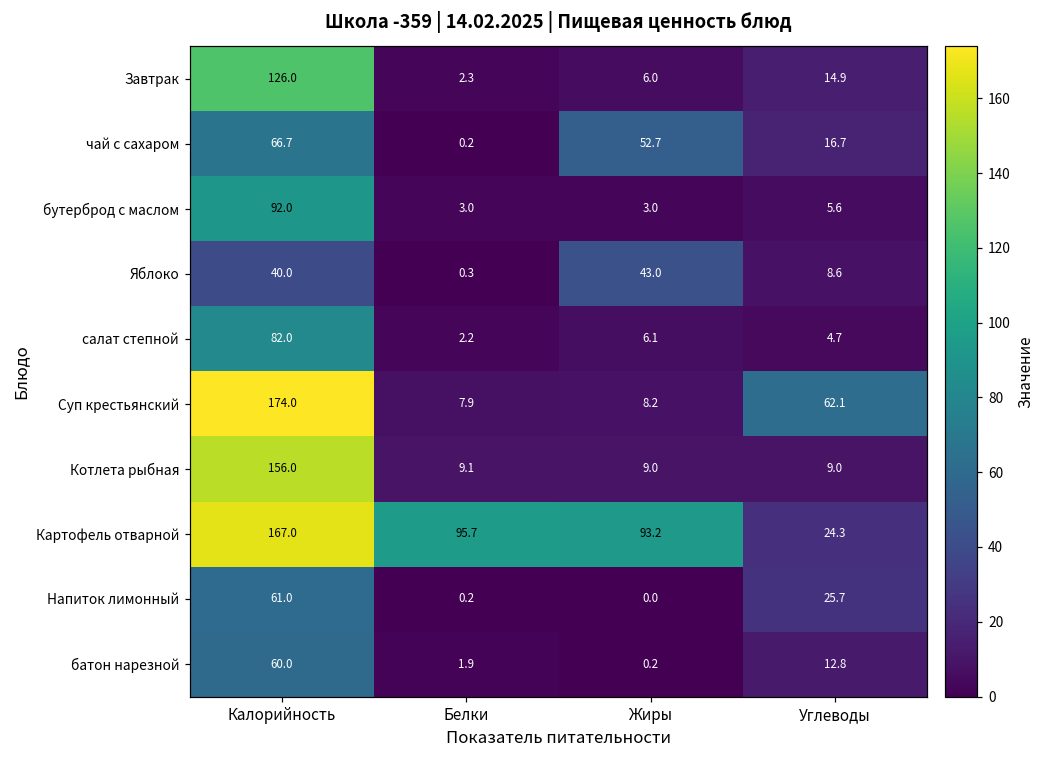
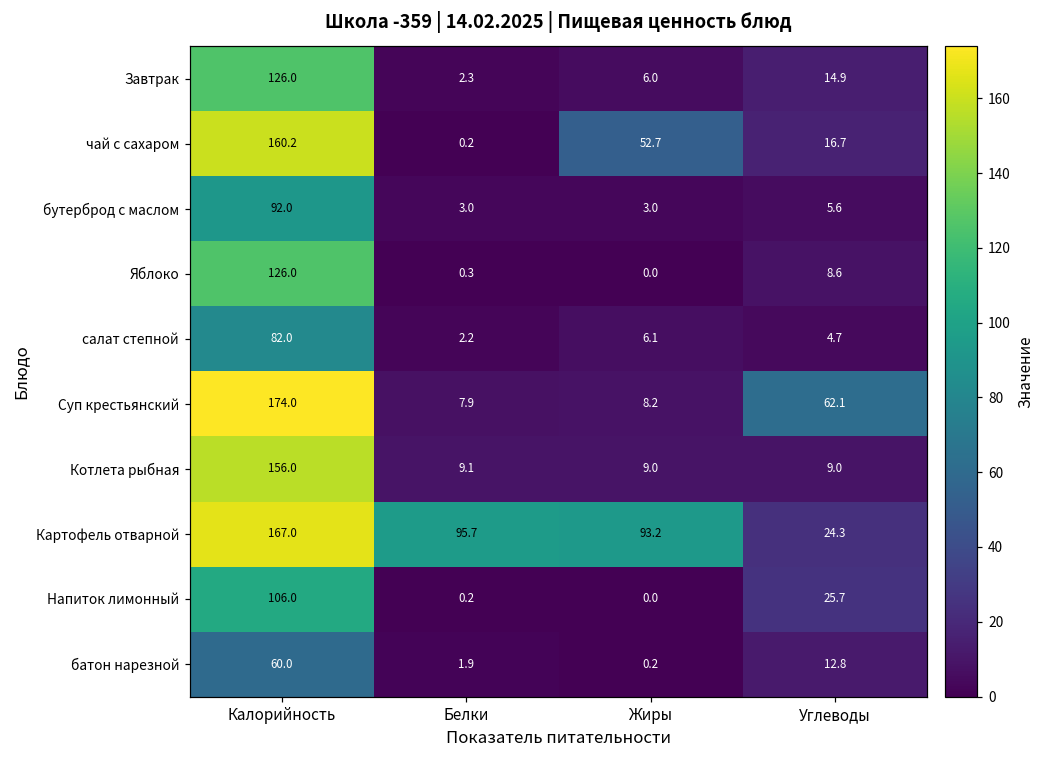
чай с сахаром, Калорийность: 66.7 -> 160.2
Яблоко, Калорийность: 40.0 -> 126.0
Яблоко, Жиры: 43.0 -> 0.0
Напиток лимонный, Калорийность: 61.0 -> 106.0
